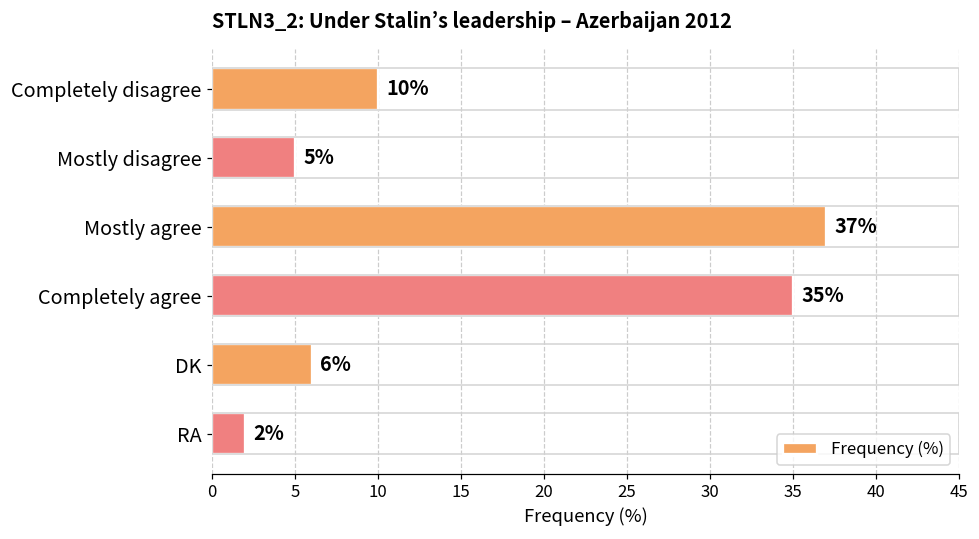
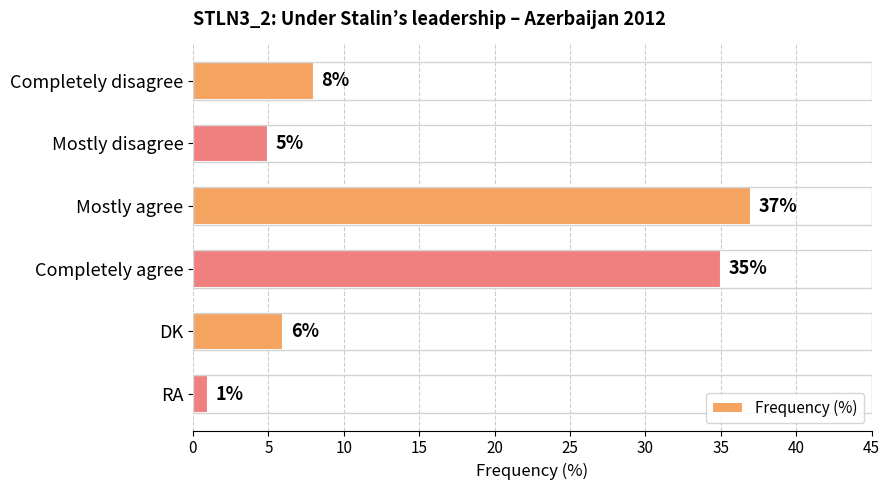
Completely disagree: 10% -> 8%
RA: 2% -> 1%
